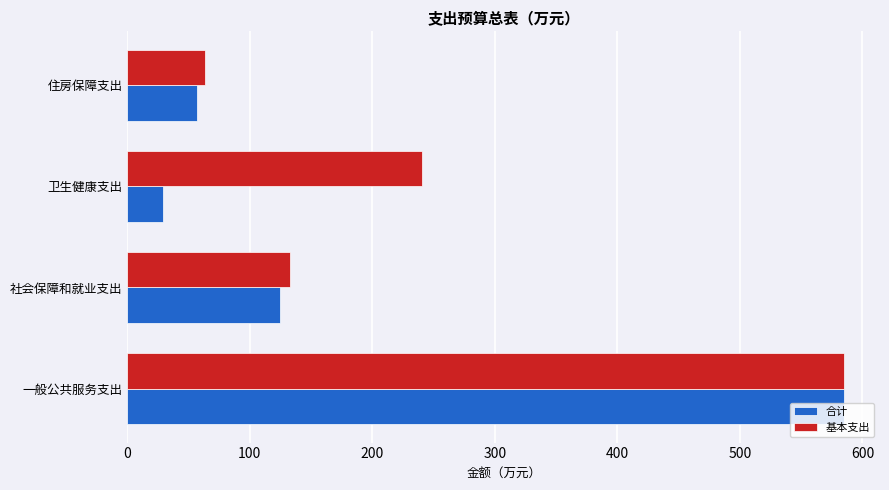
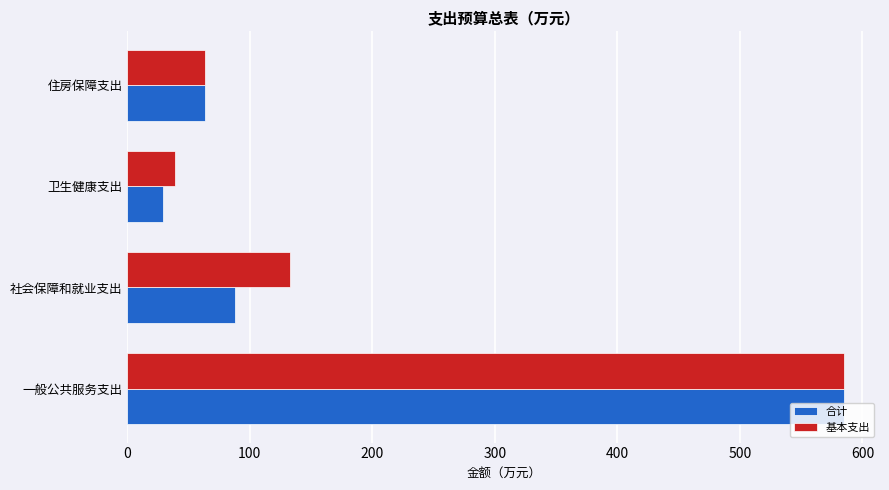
合计, 住房保障支出: 57 -> 64
基本支出, 卫生健康支出: 241 -> 39
合计, 社会保障和就业支出: 125 -> 88
